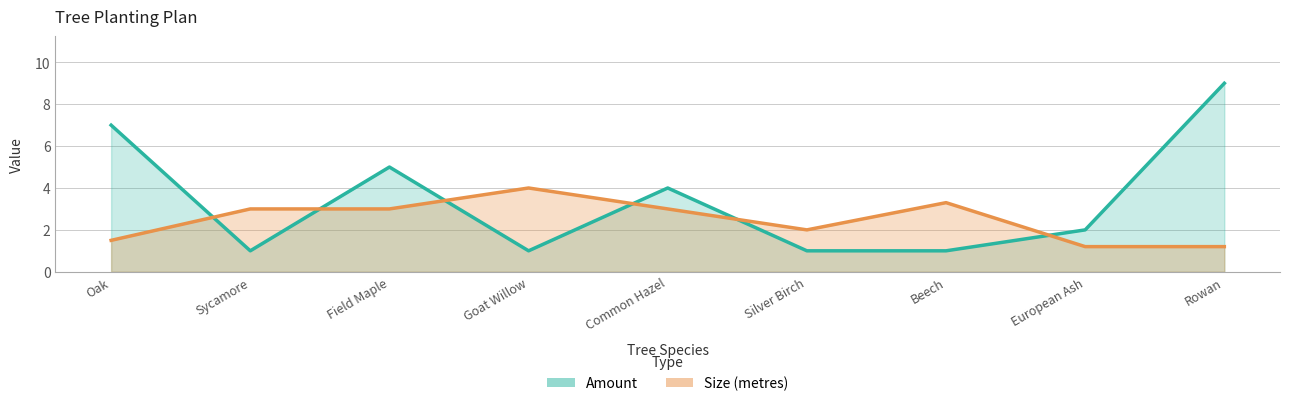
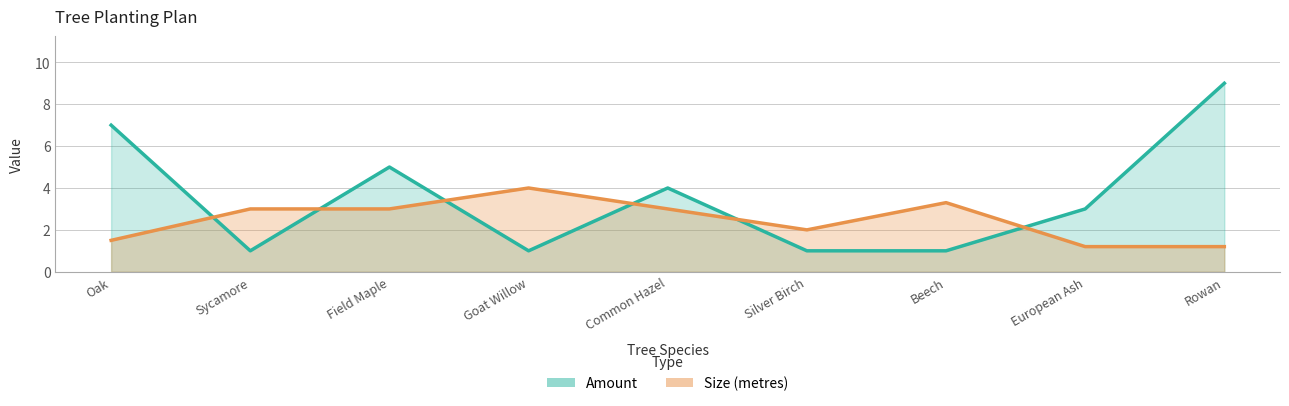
Amount, European Ash: 2 -> 3
